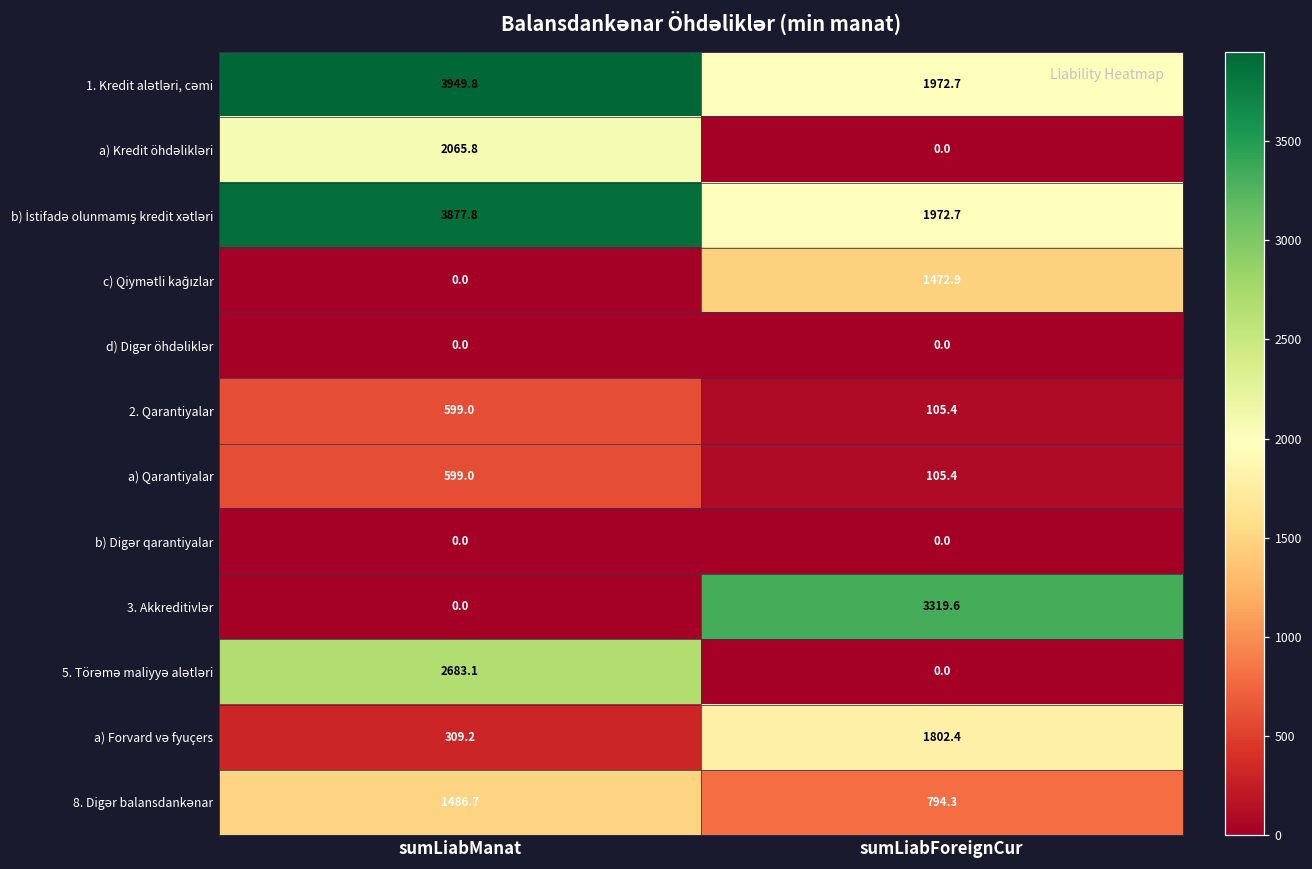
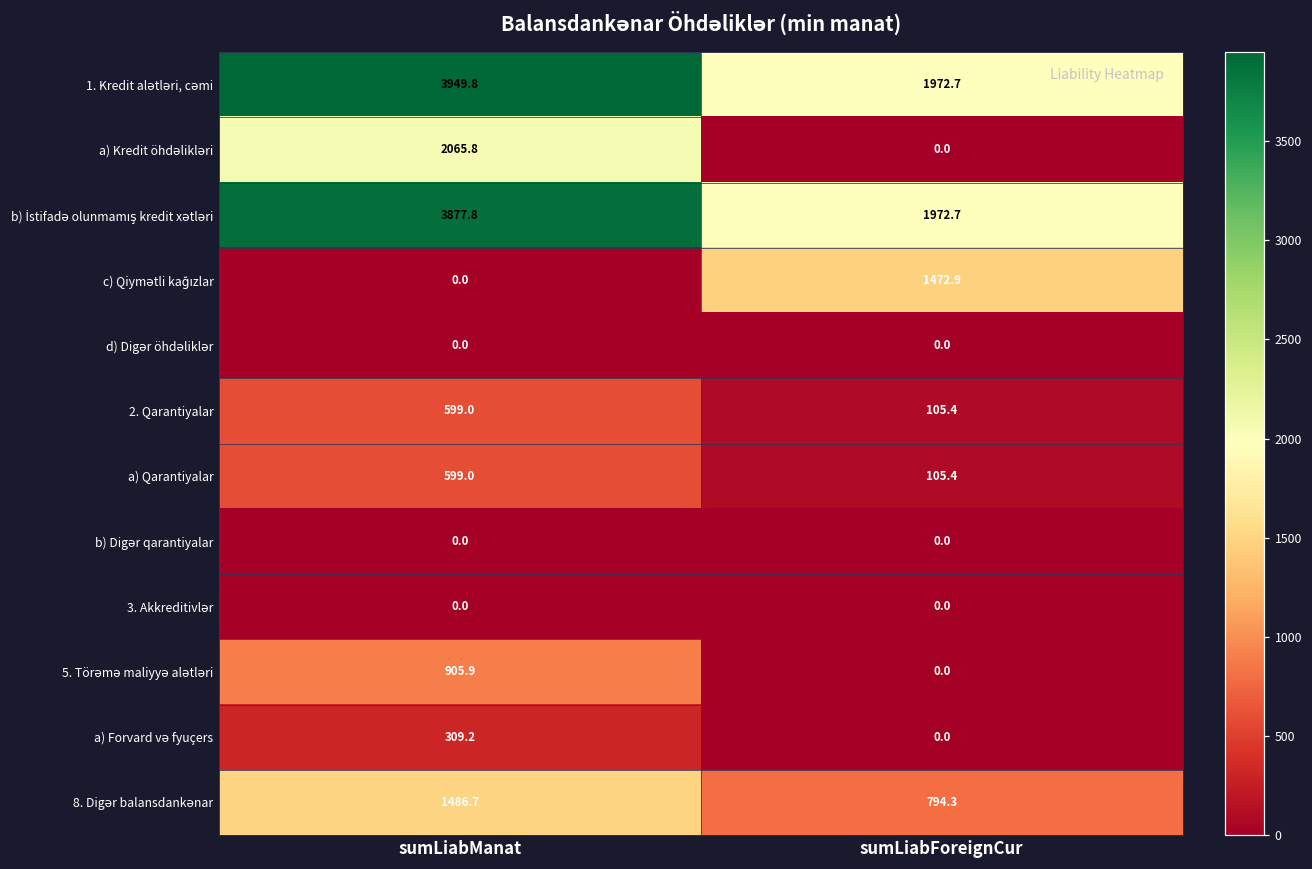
3. Akkreditivlər, sumLiabForeignCur: 3319.6 -> 0.0
5. Törəmə maliyyə alətləri, sumLiabManat: 2683.1 -> 905.9
a) Forvard və fyuçers, sumLiabForeignCur: 1802.4 -> 0.0
